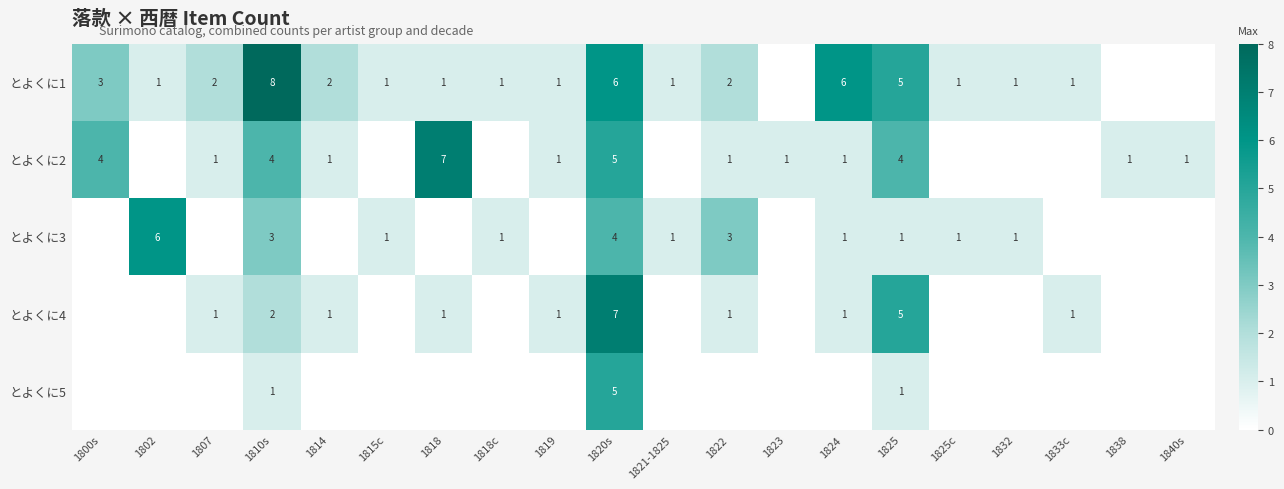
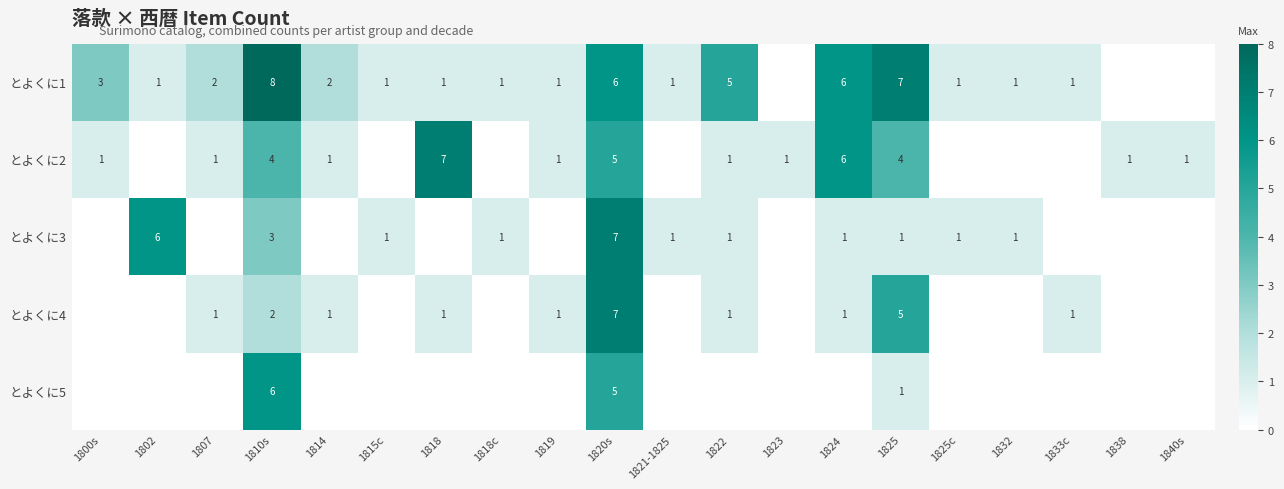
とよくに1, 1822: 2 -> 5
とよくに1, 1825: 5 -> 7
とよくに2, 1800s: 4 -> 1
とよくに2, 1824: 1 -> 6
とよくに3, 1820s: 4 -> 7
とよくに3, 1822: 3 -> 1
とよくに5, 1810s: 1 -> 6
